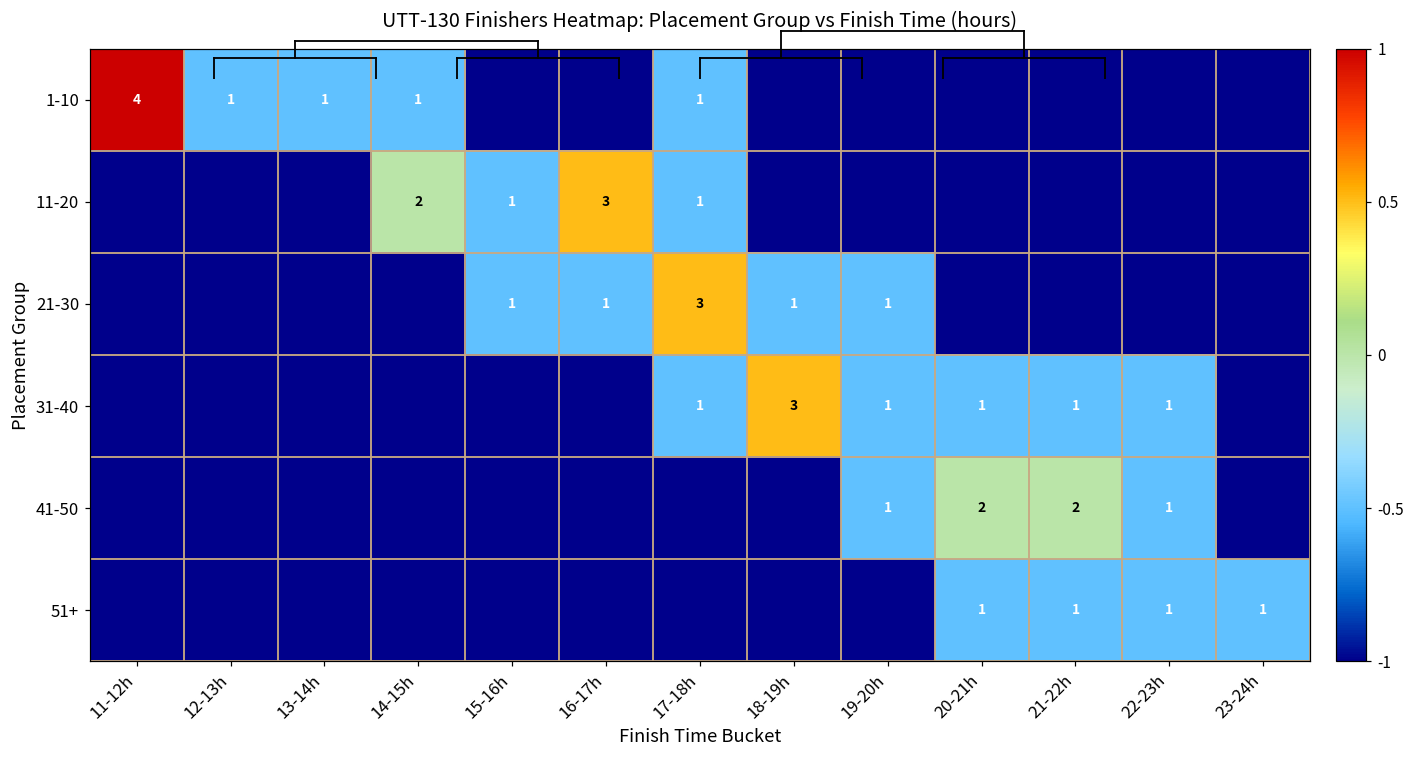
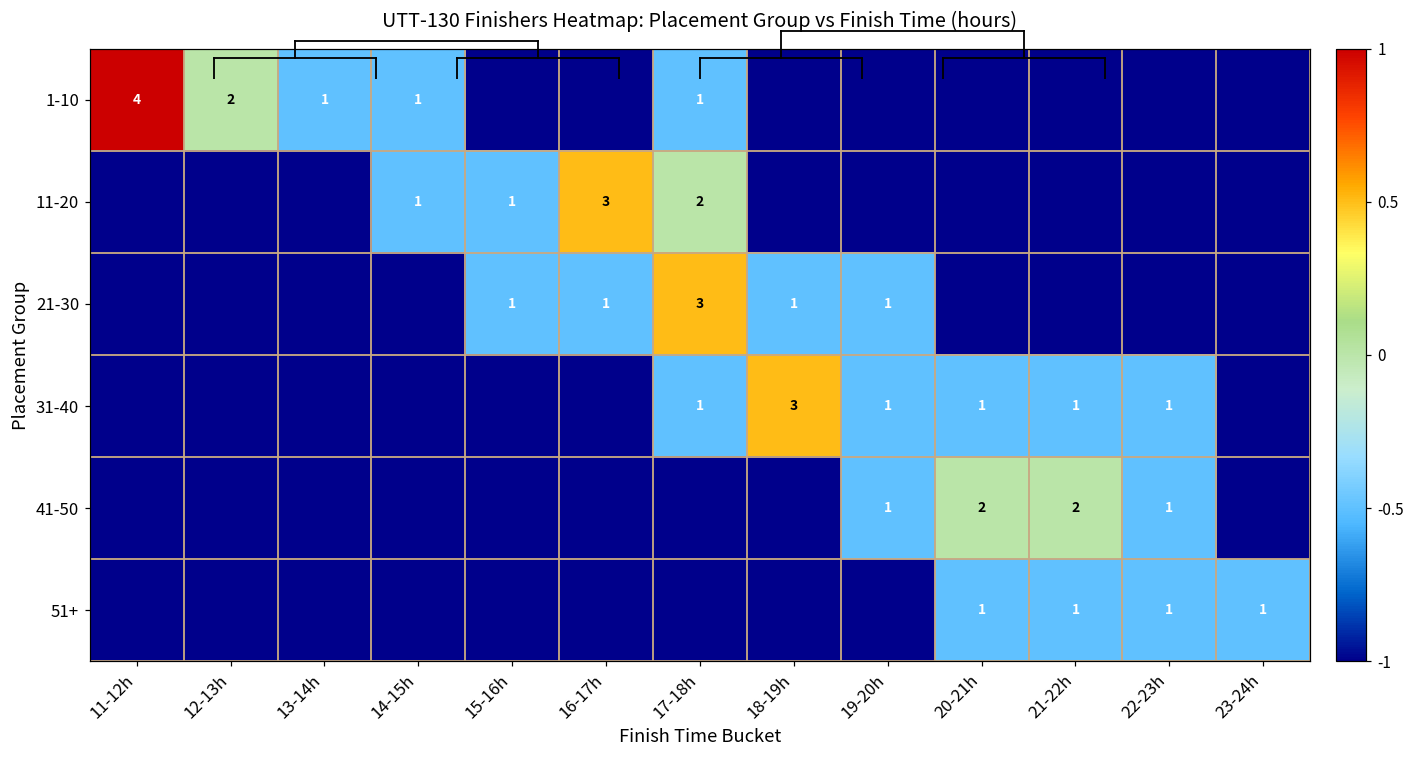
UTT-130 Finishers Heatmap: Placement Group vs Finish Time (hours), 1-10, 12-13h: 1 -> 2
UTT-130 Finishers Heatmap: Placement Group vs Finish Time (hours), 11-20, 14-15h: 2 -> 1
UTT-130 Finishers Heatmap: Placement Group vs Finish Time (hours), 11-20, 17-18h: 1 -> 2
